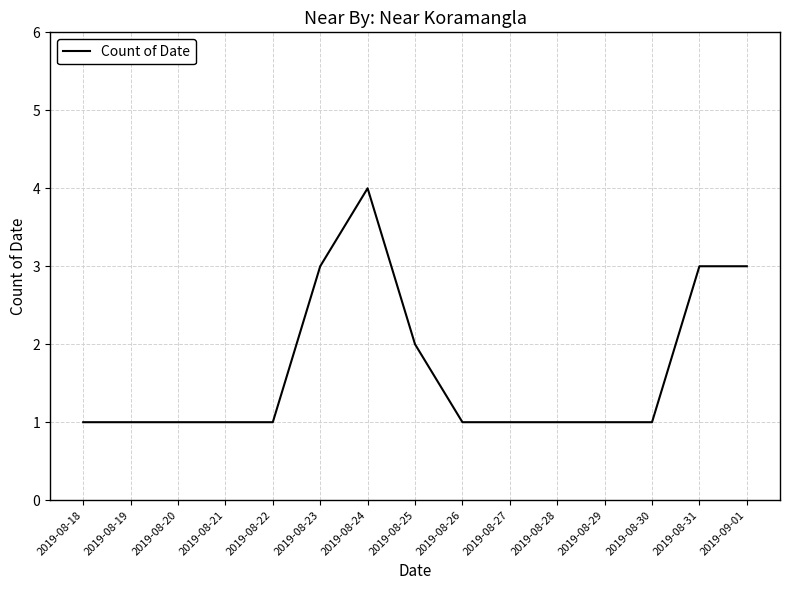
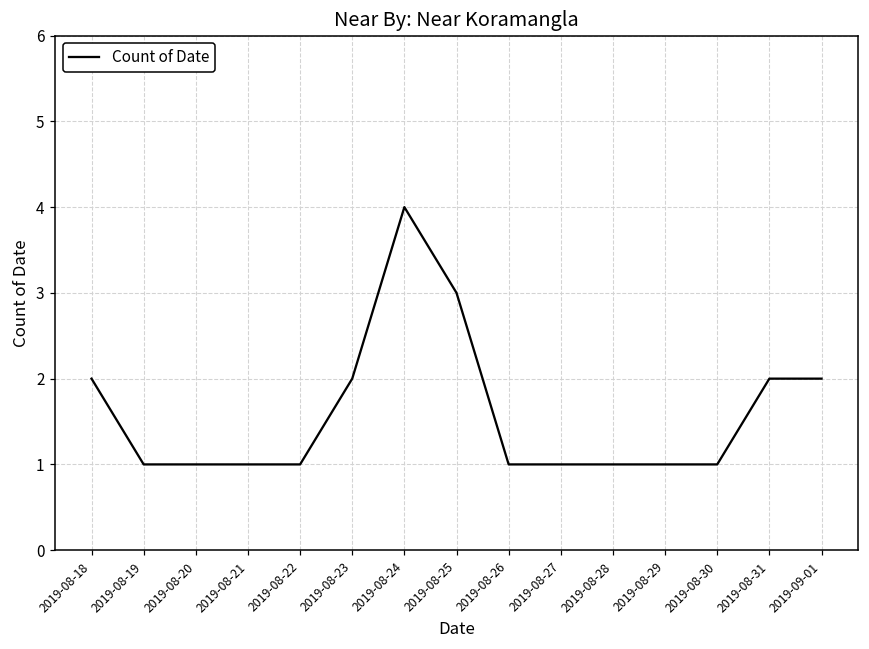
2019-08-18: 1 -> 2
2019-08-23: 3 -> 2
2019-08-25: 2 -> 3
2019-08-31: 3 -> 2
2019-09-01: 3 -> 2
